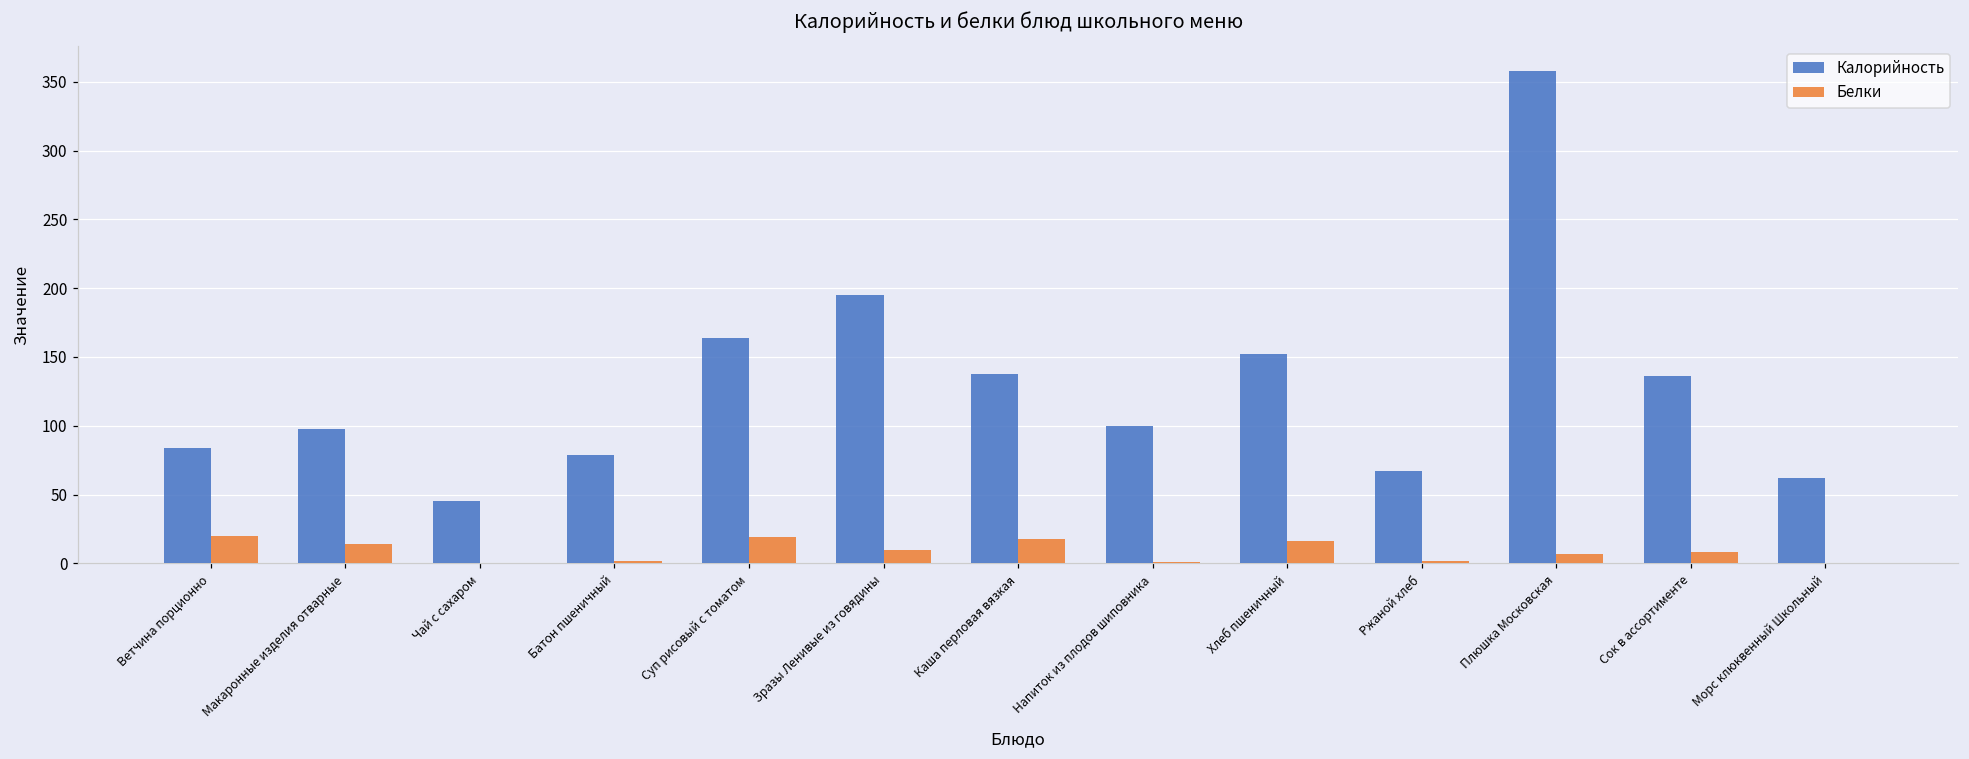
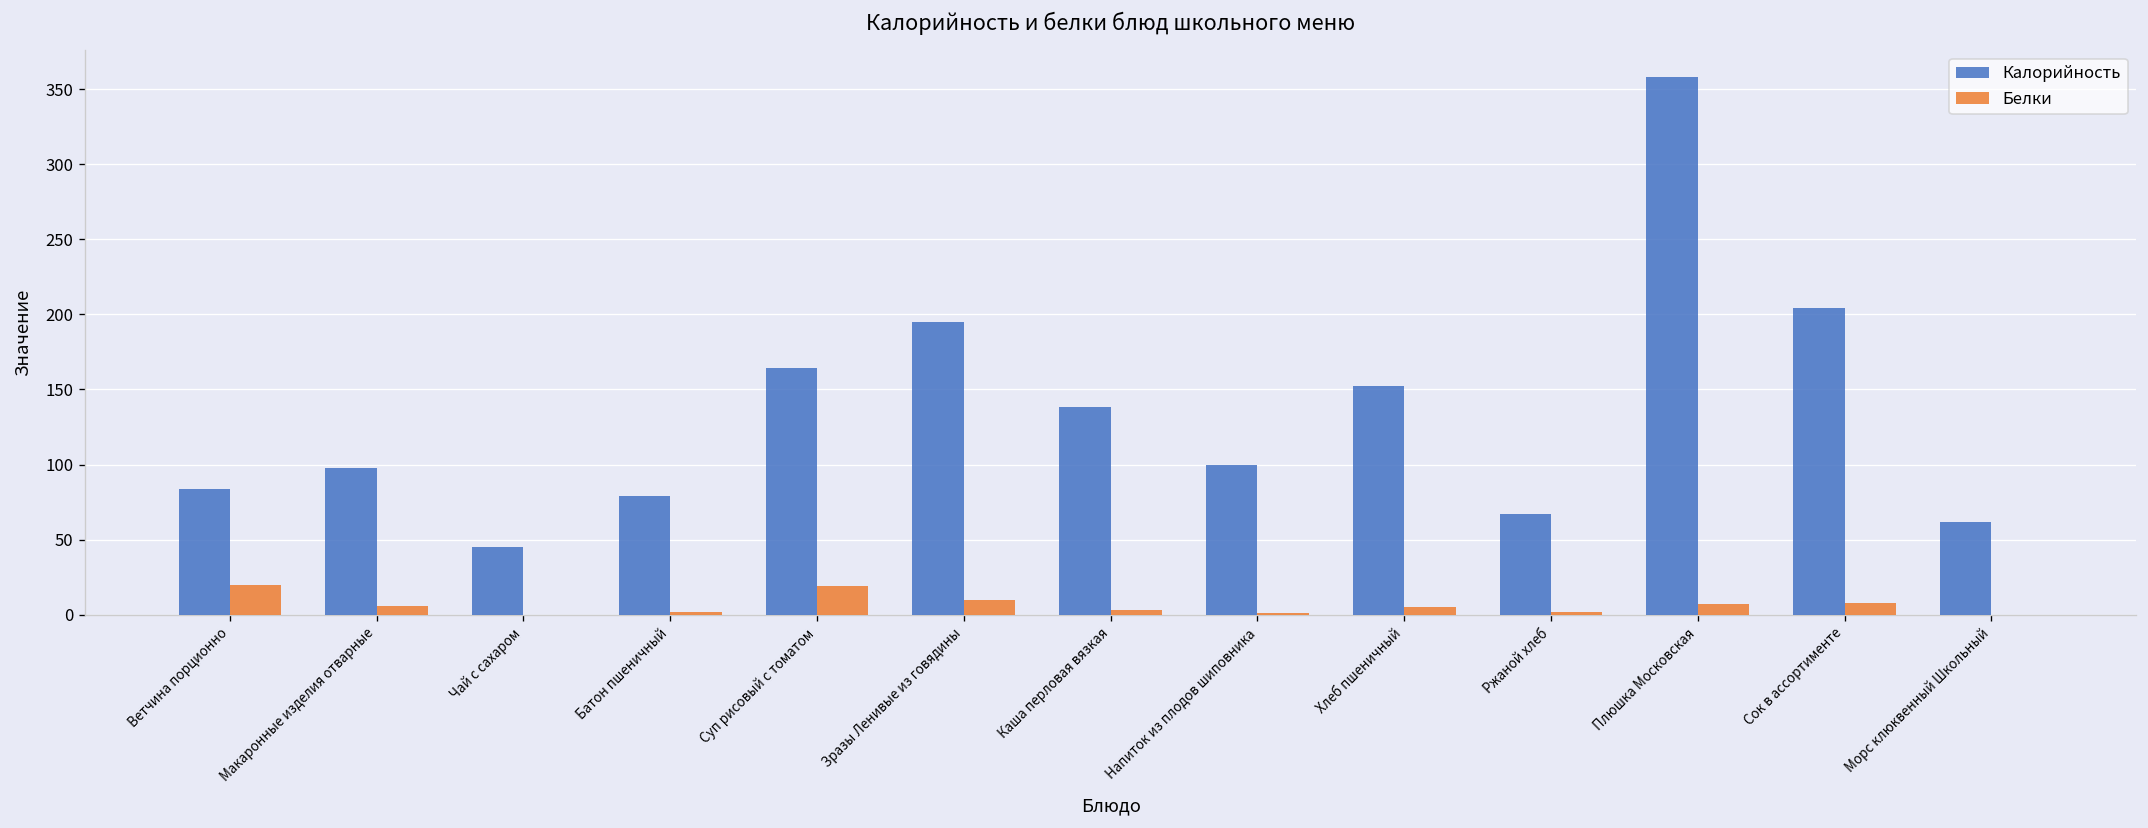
Белки, Макаронные изделия отварные: 14 -> 6
Белки, Каша перловая вязкая: 18 -> 3
Белки, Хлеб пшеничный: 16 -> 5
Калорийность, Сок в ассортименте: 136 -> 204
